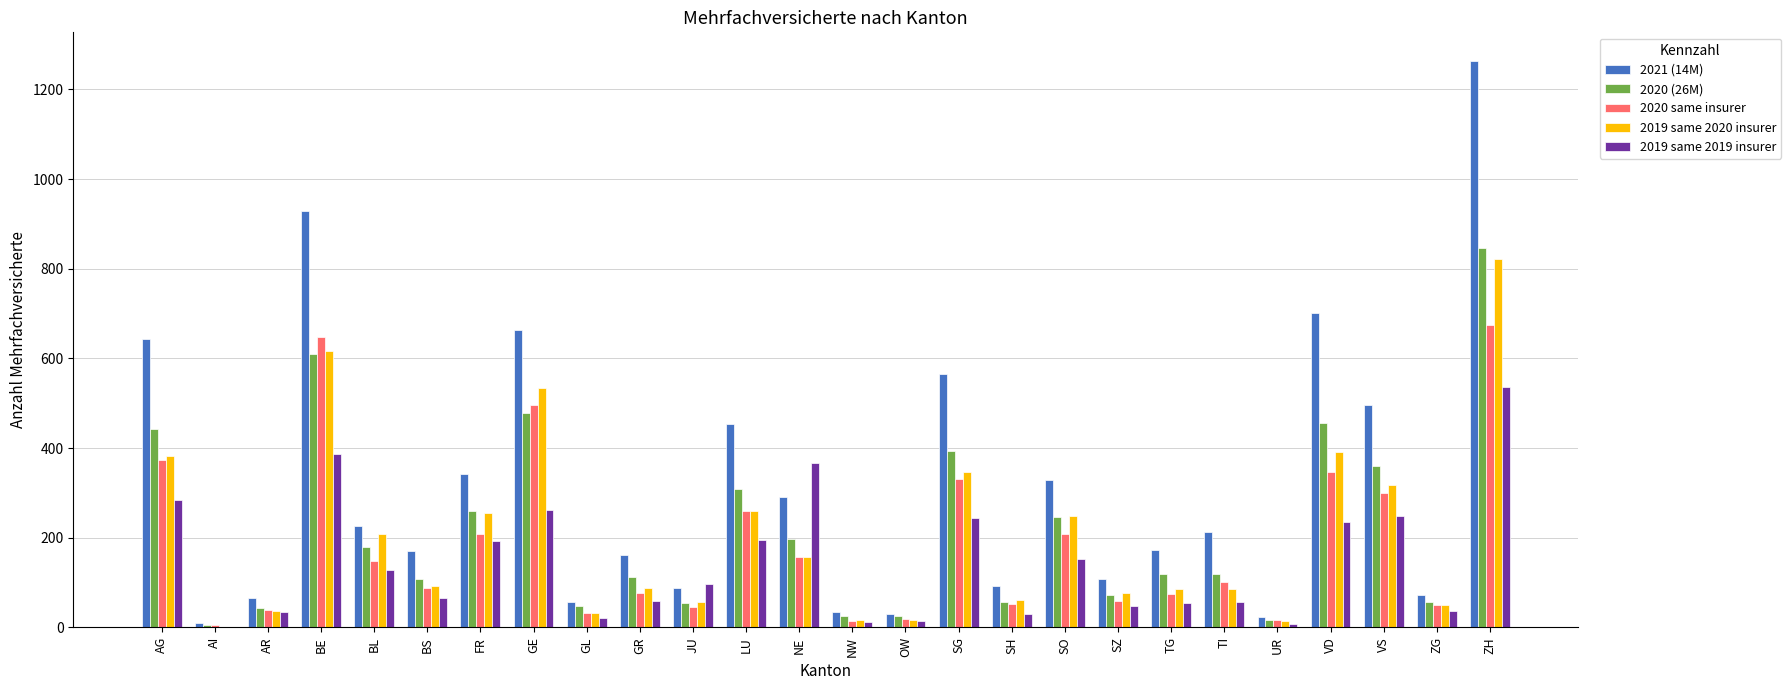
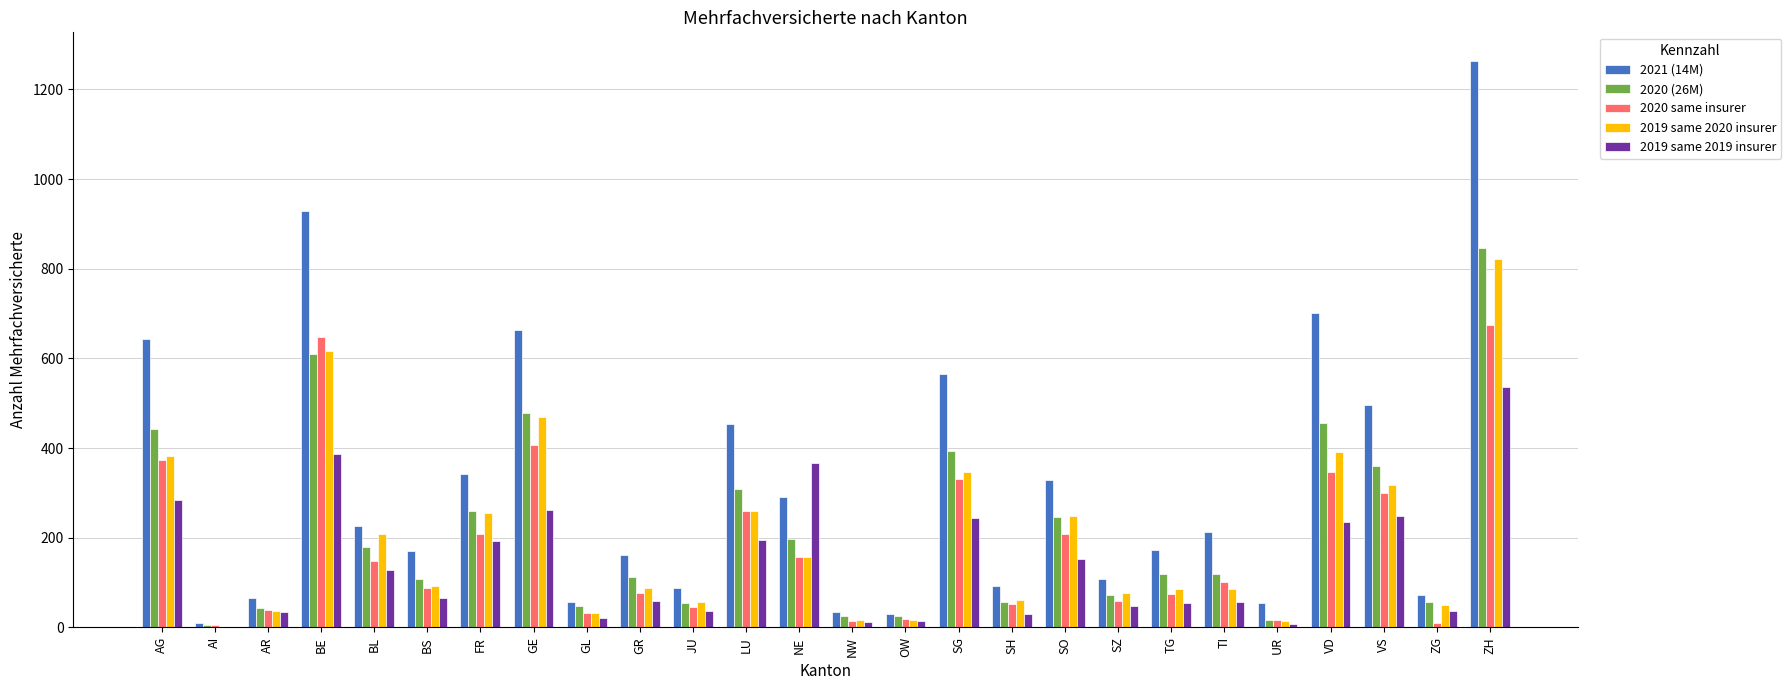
2020 same insurer, GE: 500 -> 410
2019 same 2020 insurer, GE: 540 -> 470
2019 same 2019 insurer, JU: 100 -> 40
2021 (14M), UR: 20 -> 50
2020 same insurer, ZG: 50 -> 10
